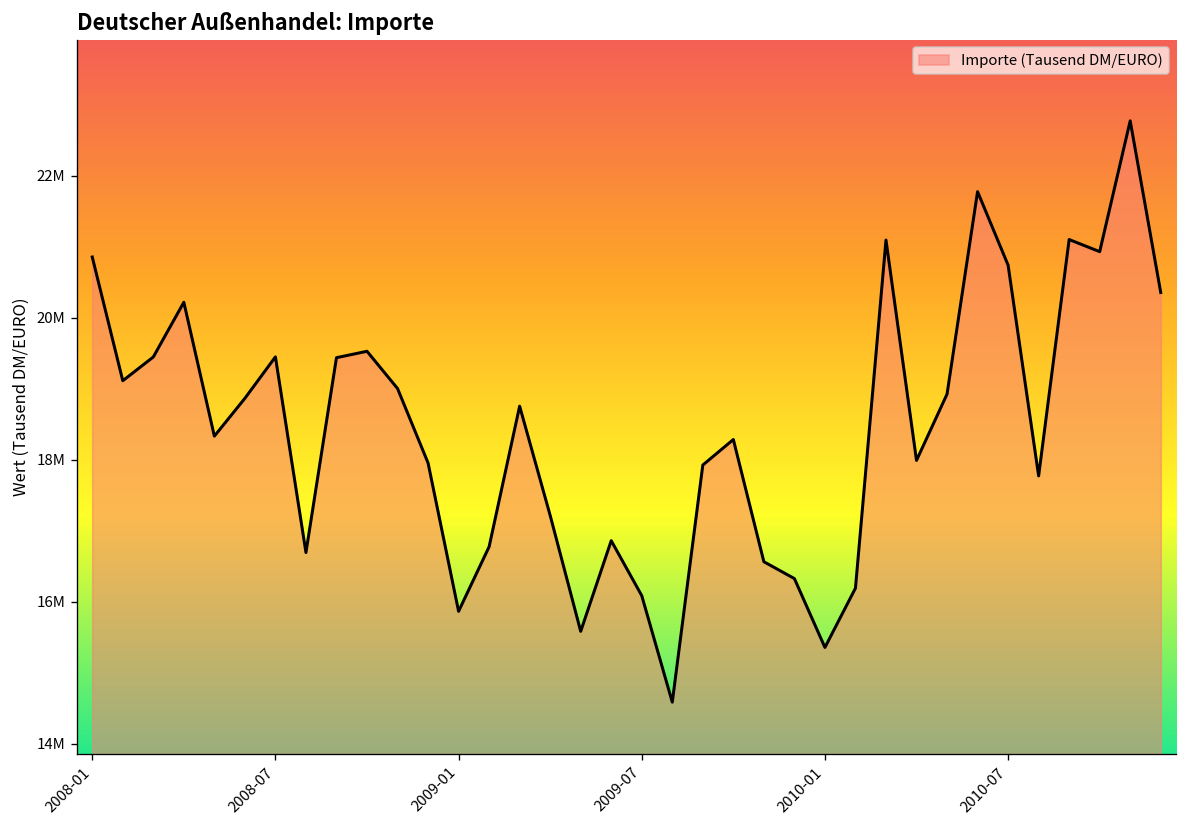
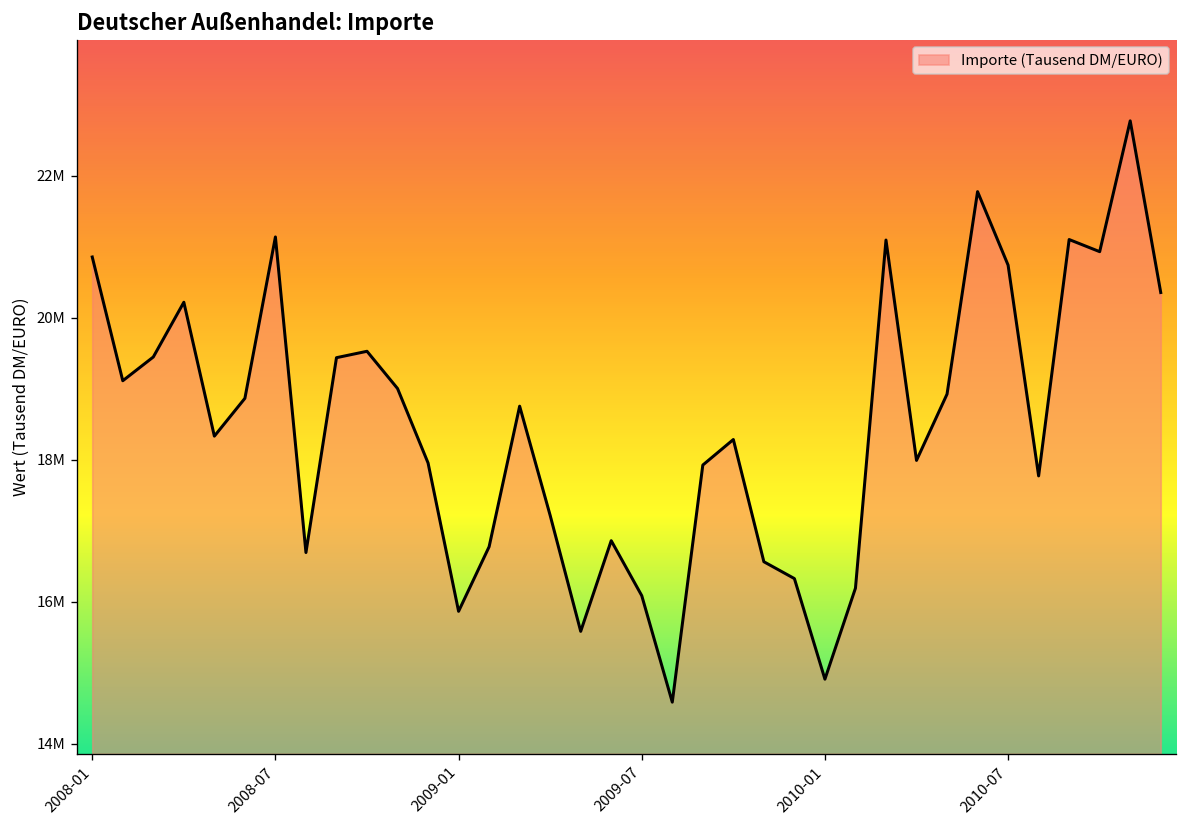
2008-07: 19500000 -> 21100000
2010-01: 15400000 -> 14900000
